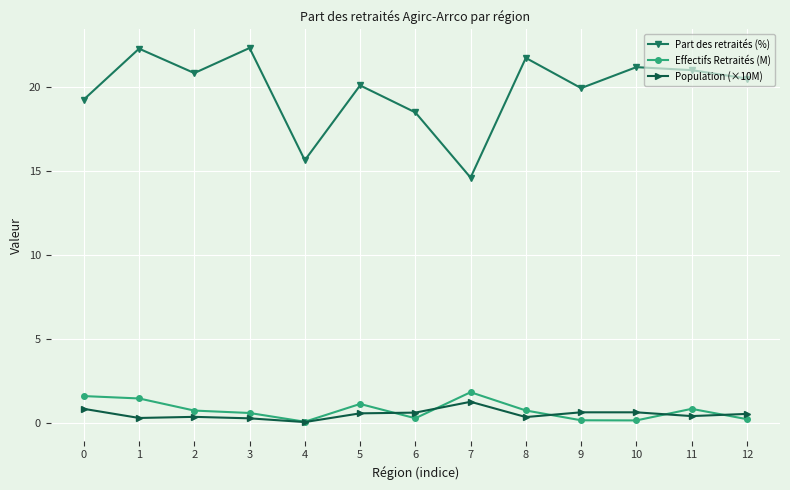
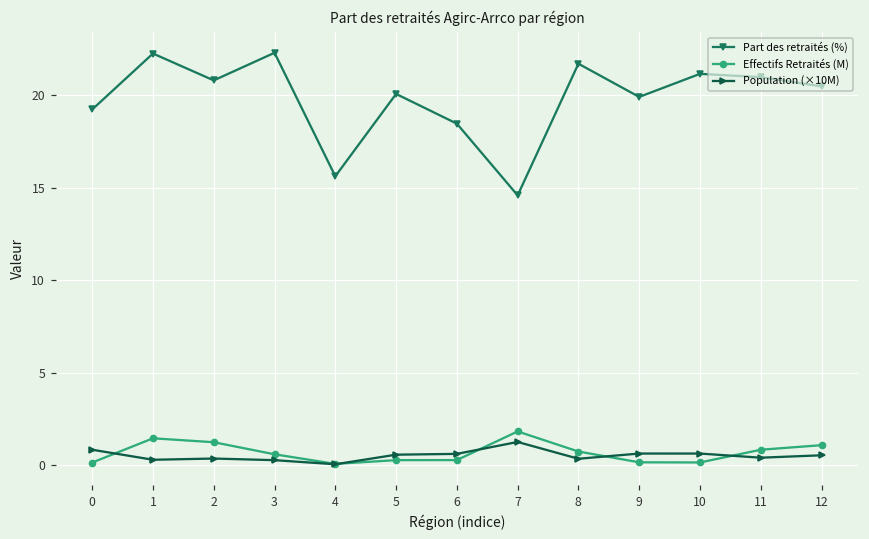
Effectifs Retraités (M), 0: 1.6 -> 0.1
Effectifs Retraités (M), 2: 0.7 -> 1.2
Effectifs Retraités (M), 5: 1.1 -> 0.3
Effectifs Retraités (M), 12: 0.2 -> 1.1
